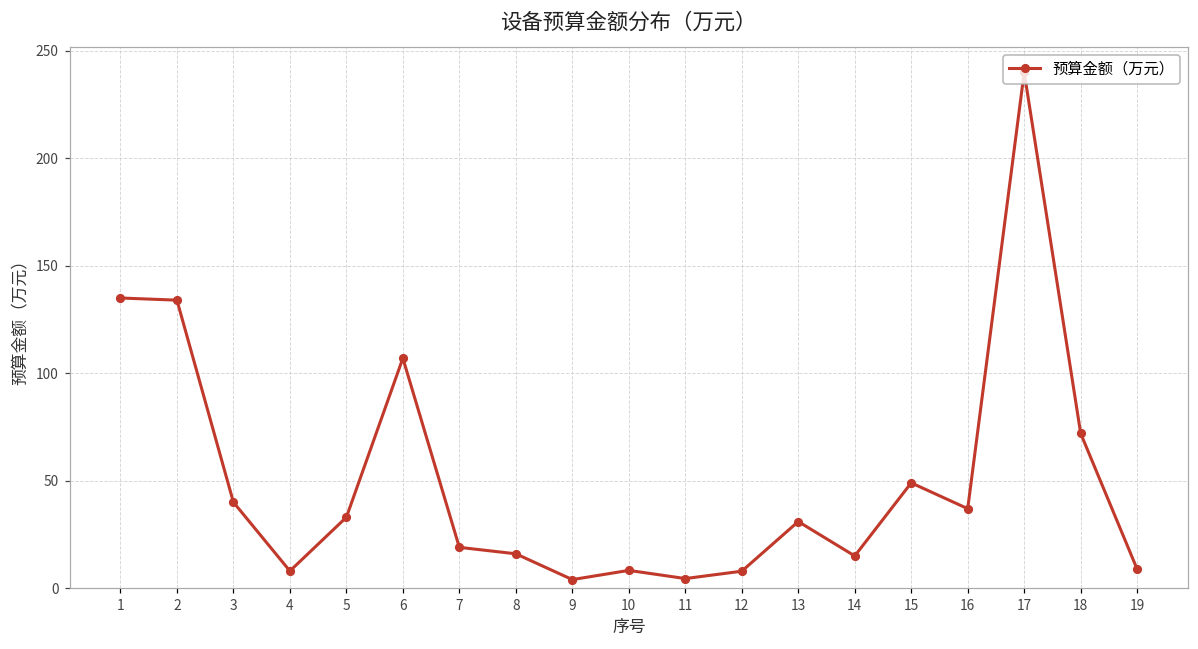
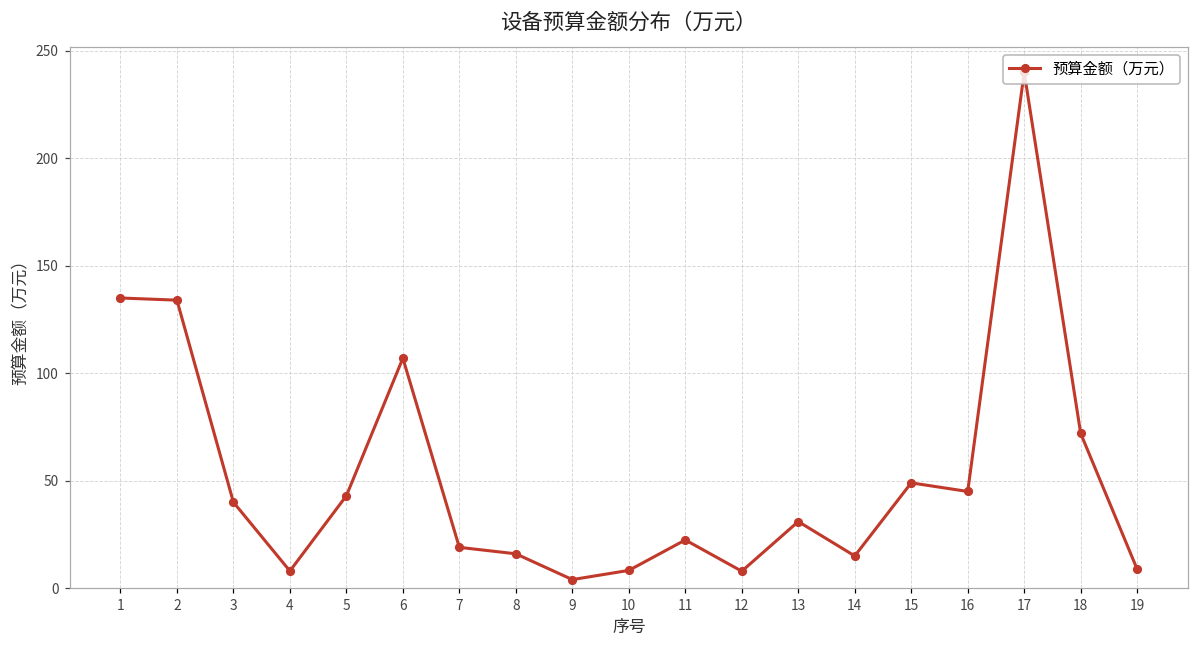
5: 33 -> 43
11: 4 -> 22
16: 37 -> 45
